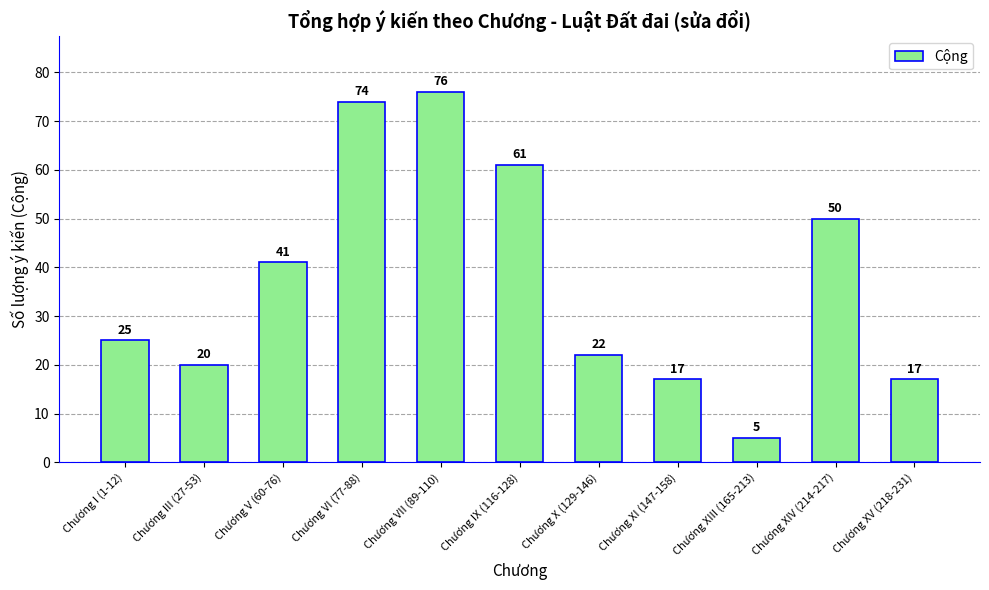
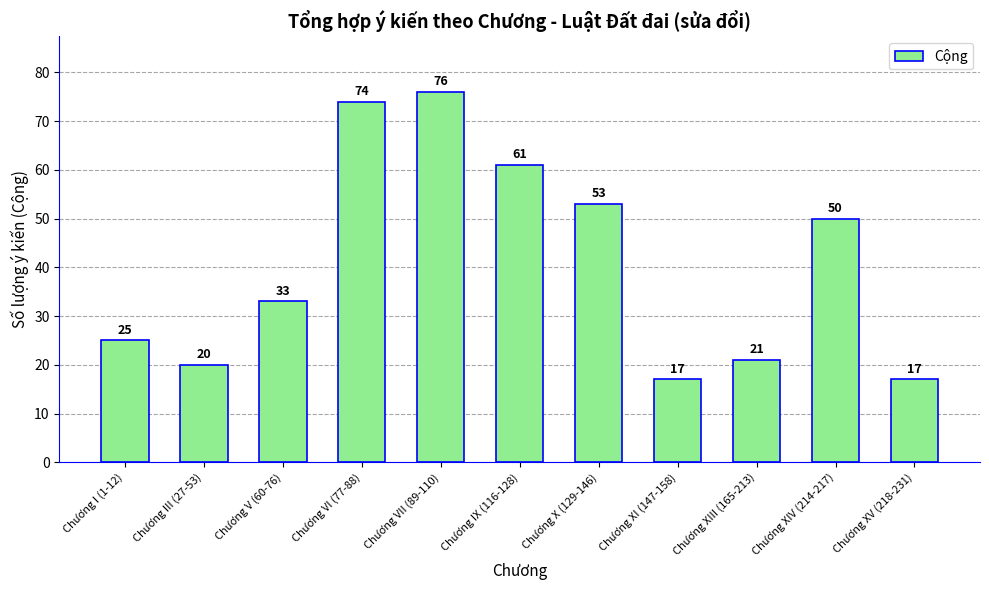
Chương V (60-76): 41 -> 33
Chương X (129-146): 22 -> 53
Chương XIII (165-213): 5 -> 21
